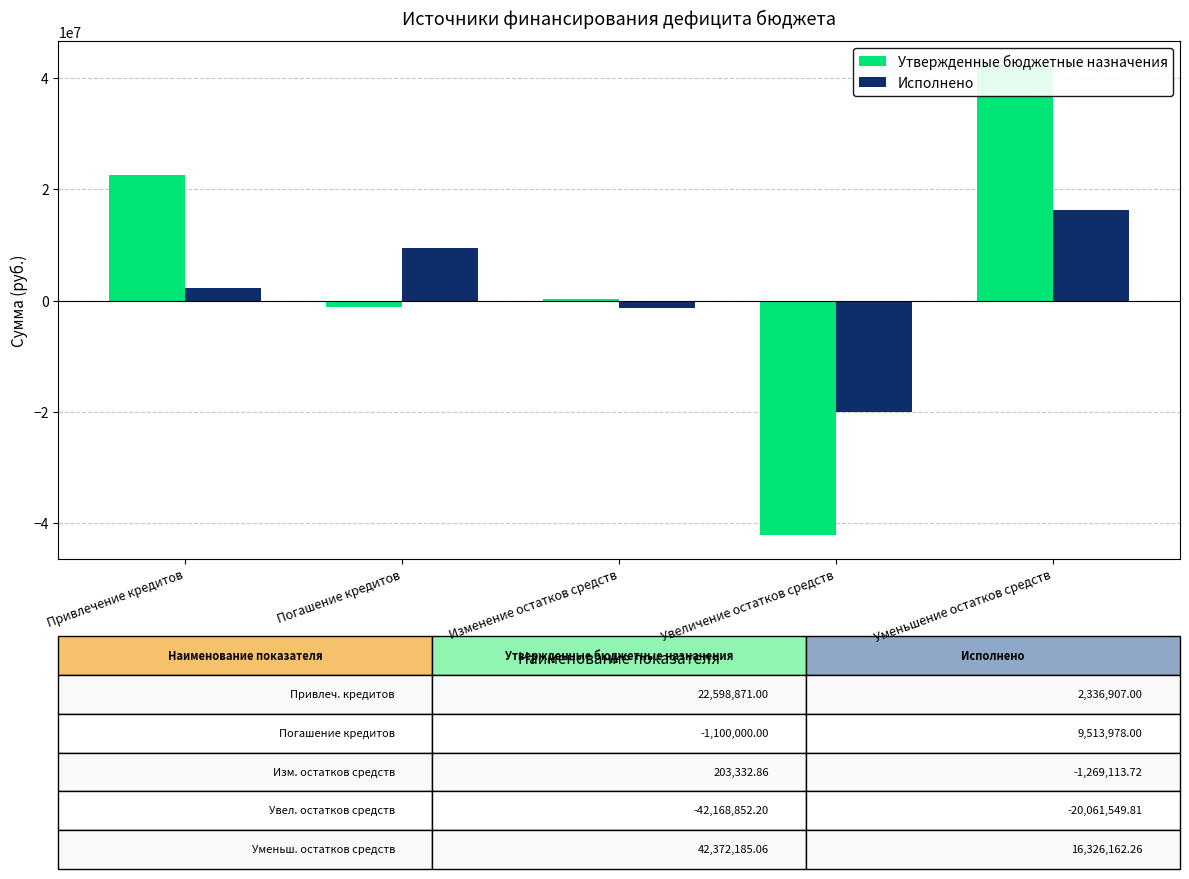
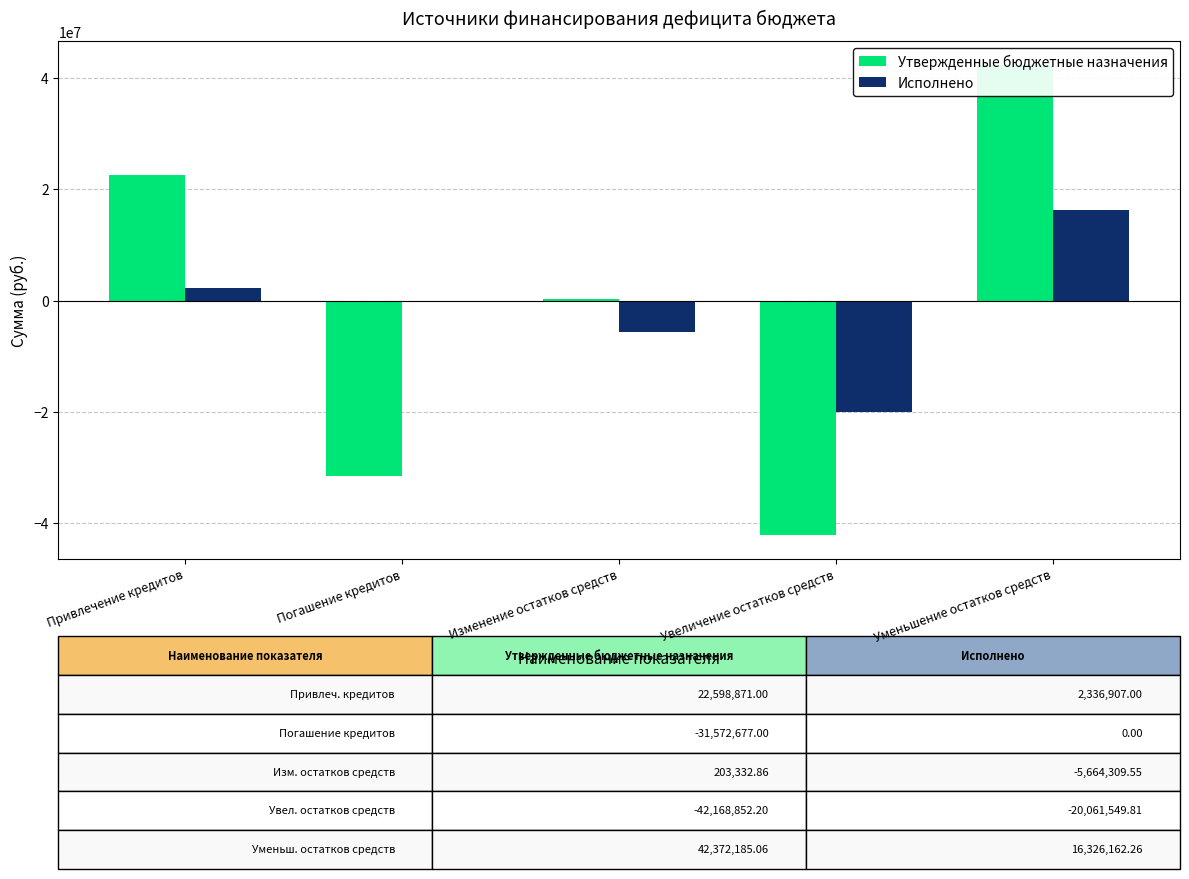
Утвержденные бюджетные назначения, Погашение кредитов: -1,100,000.00 -> -31,572,677.00
Исполнено, Погашение кредитов: 9,513,978.00 -> 0.00
Исполнено, Изменение остатков средств: -1,269,113.72 -> -5,664,309.55
